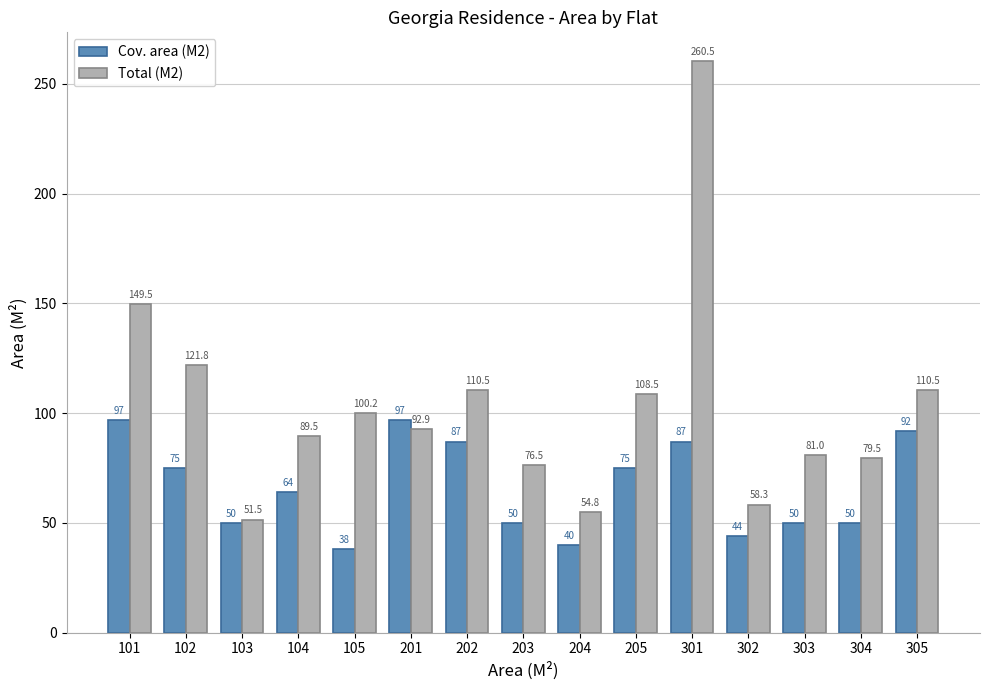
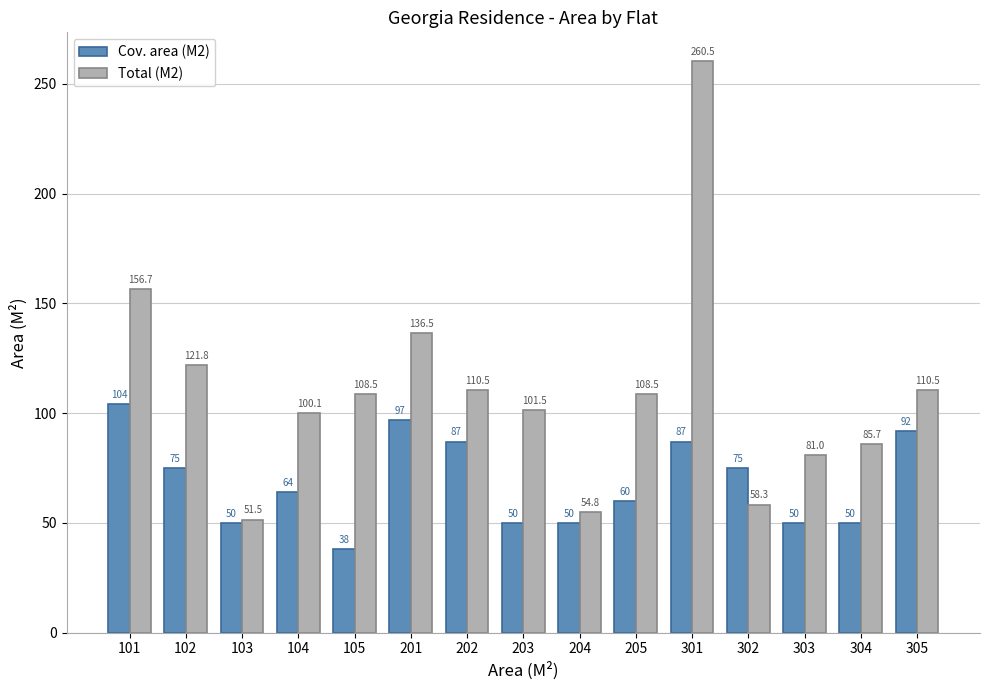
Cov. area (M2), 101: 97 -> 104
Total (M2), 101: 149.5 -> 156.7
Total (M2), 104: 89.5 -> 100.1
Total (M2), 105: 100.2 -> 108.5
Total (M2), 201: 92.9 -> 136.5
Total (M2), 203: 76.5 -> 101.5
Cov. area (M2), 204: 40 -> 50
Cov. area (M2), 205: 75 -> 60
Cov. area (M2), 302: 44 -> 75
Total (M2), 304: 79.5 -> 85.7
